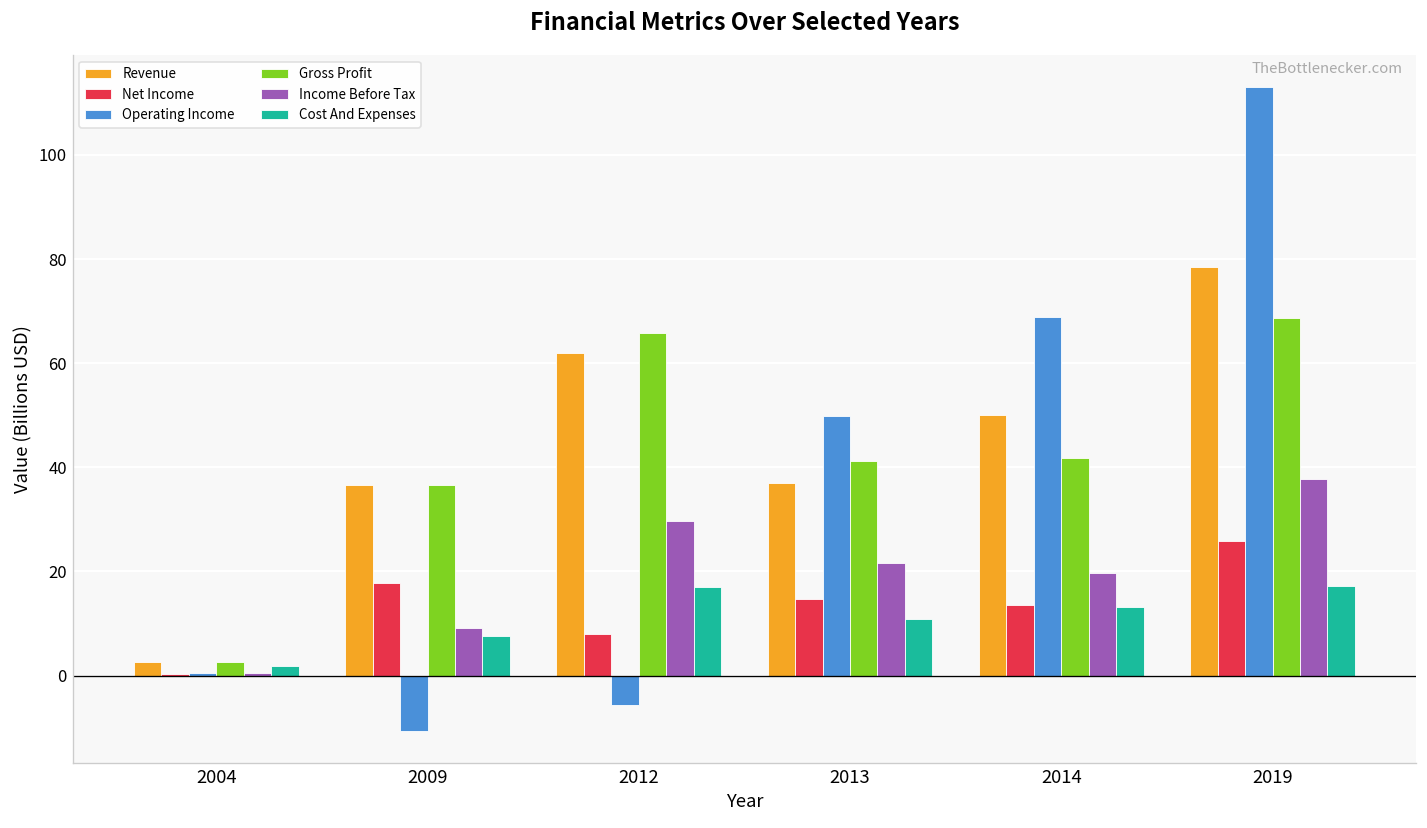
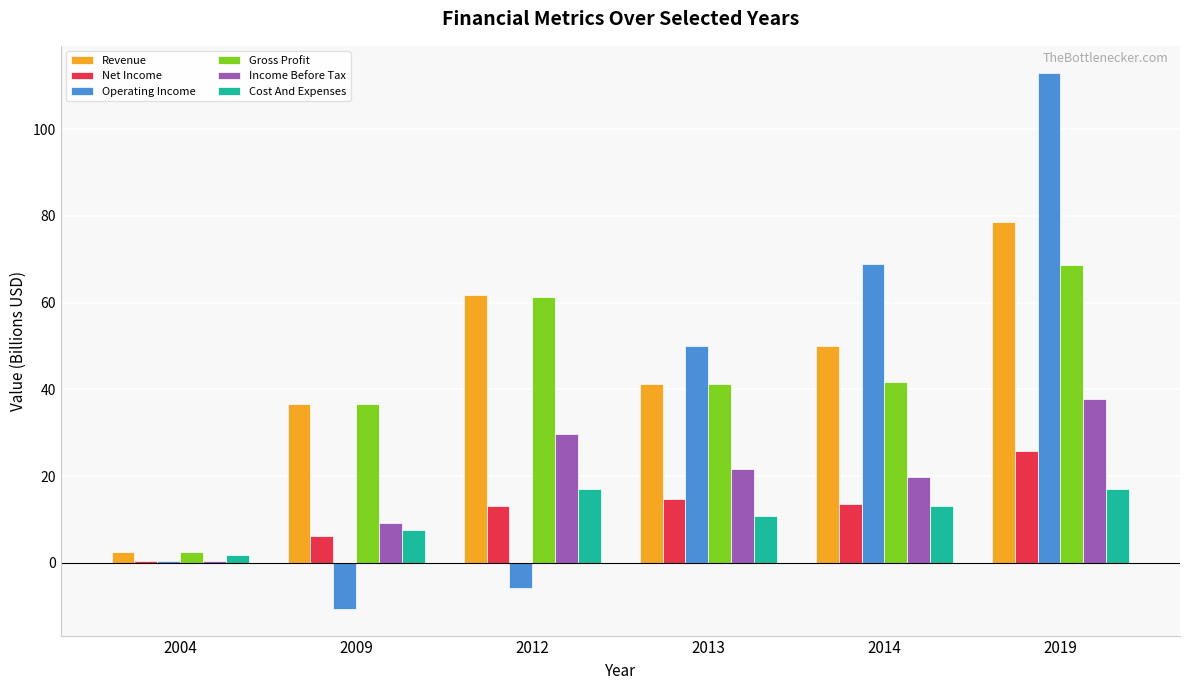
Net Income, 2009: 18 -> 6
Net Income, 2012: 8 -> 13
Gross Profit, 2012: 66 -> 61
Revenue, 2013: 37 -> 41
